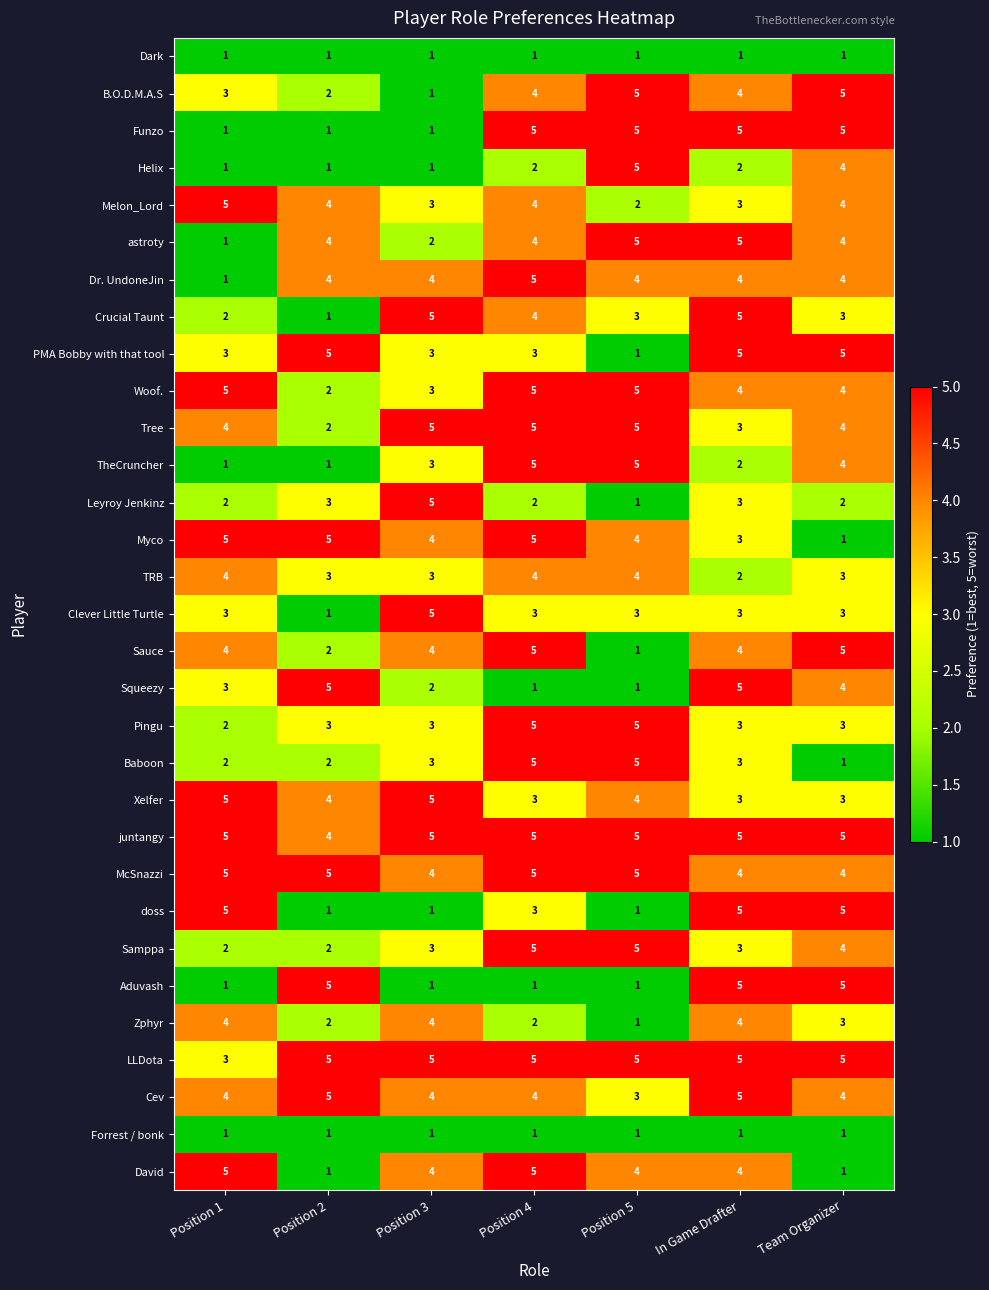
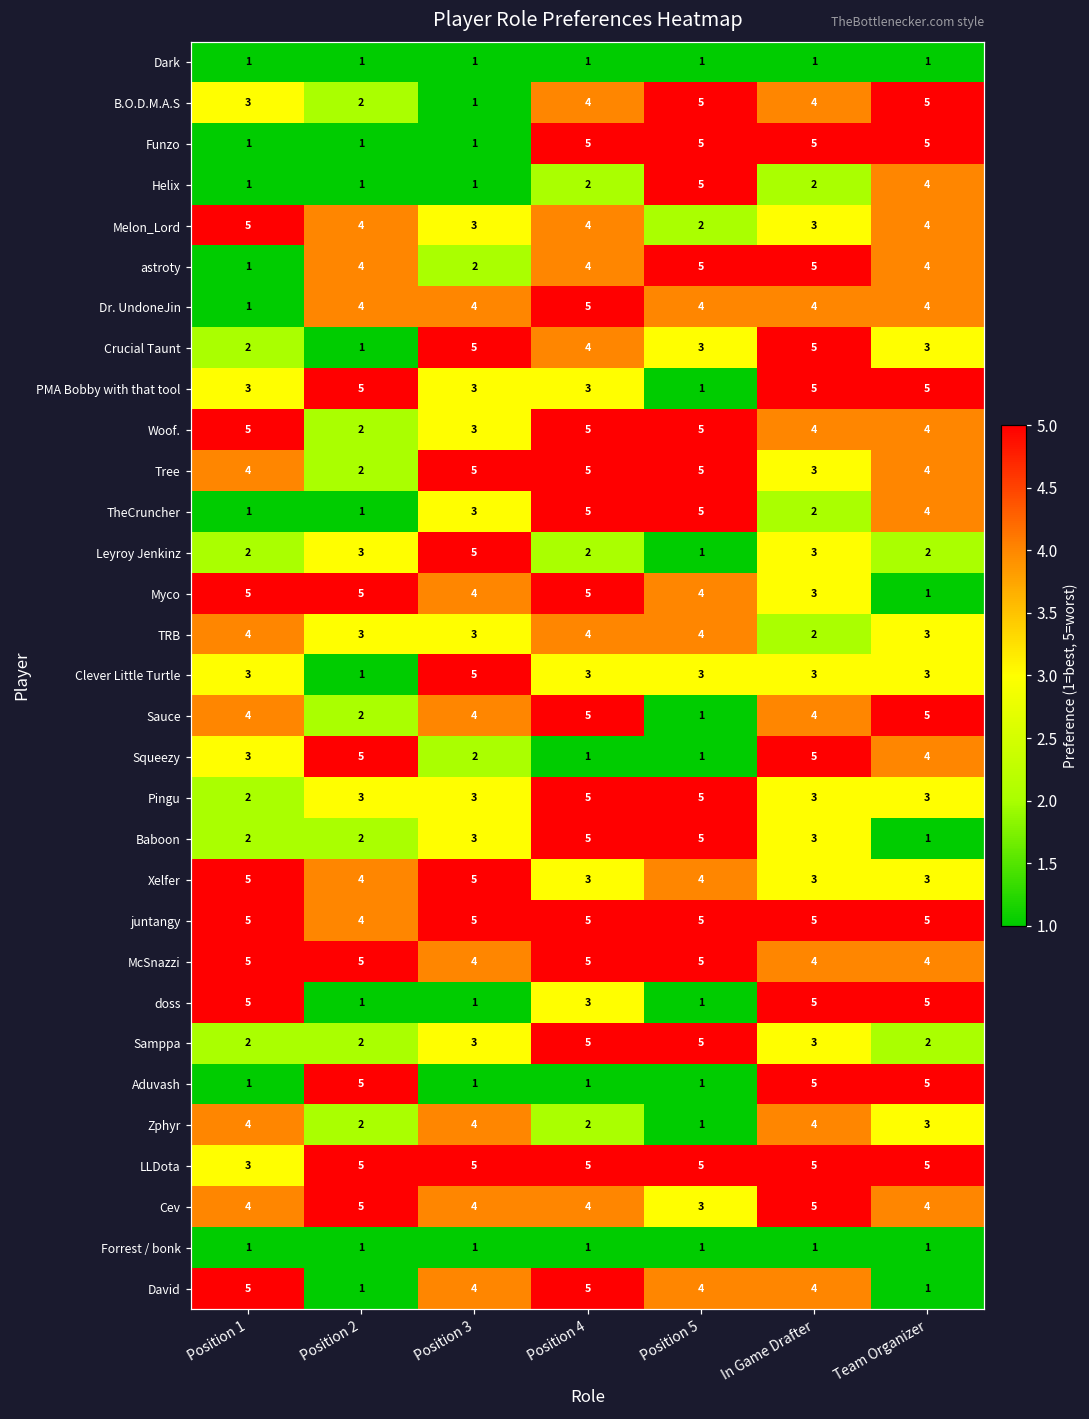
Samppa, Team Organizer: 4 -> 2
